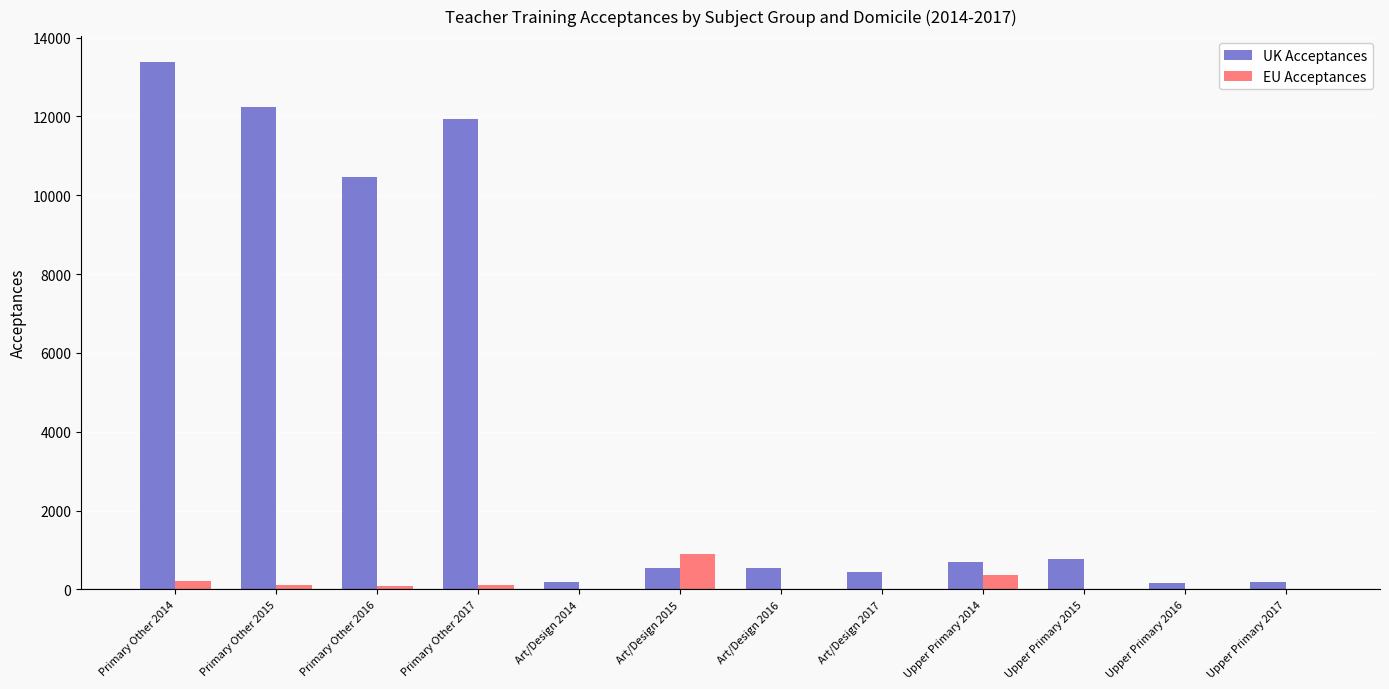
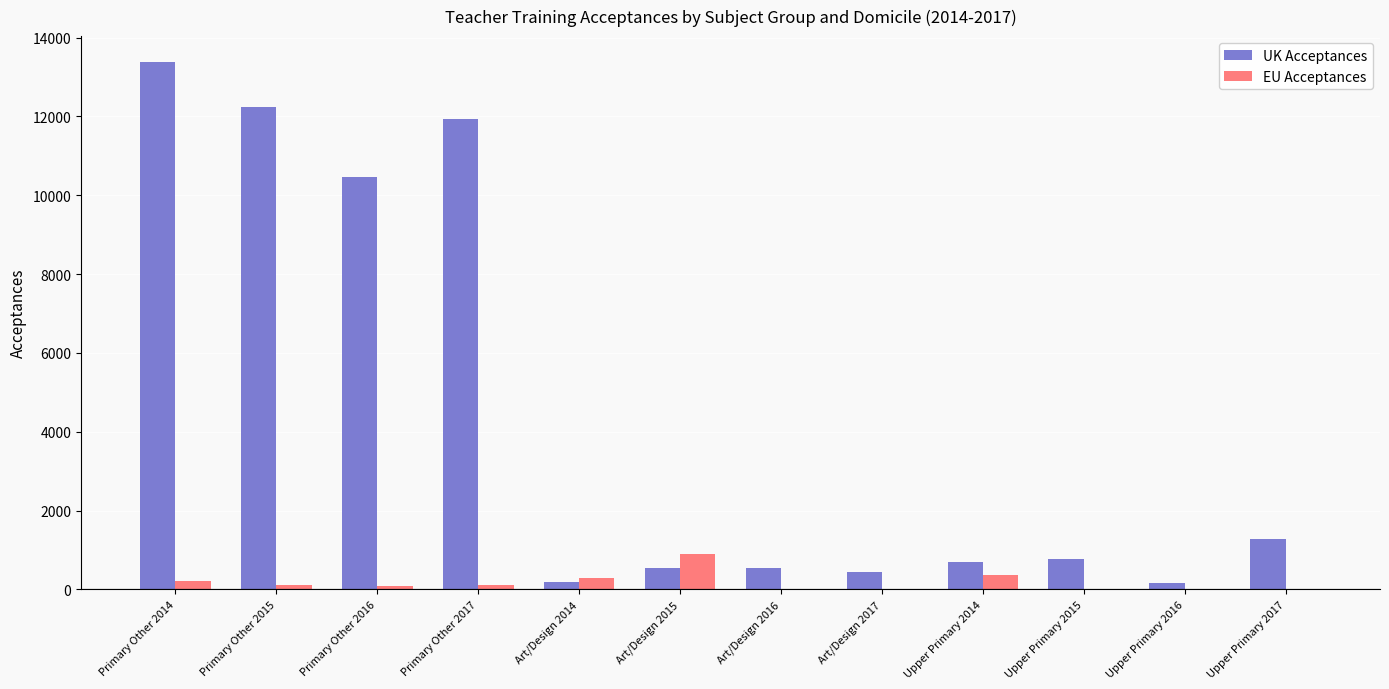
EU Acceptances, Art/Design 2014: 0 -> 300
UK Acceptances, Upper Primary 2017: 200 -> 1300
